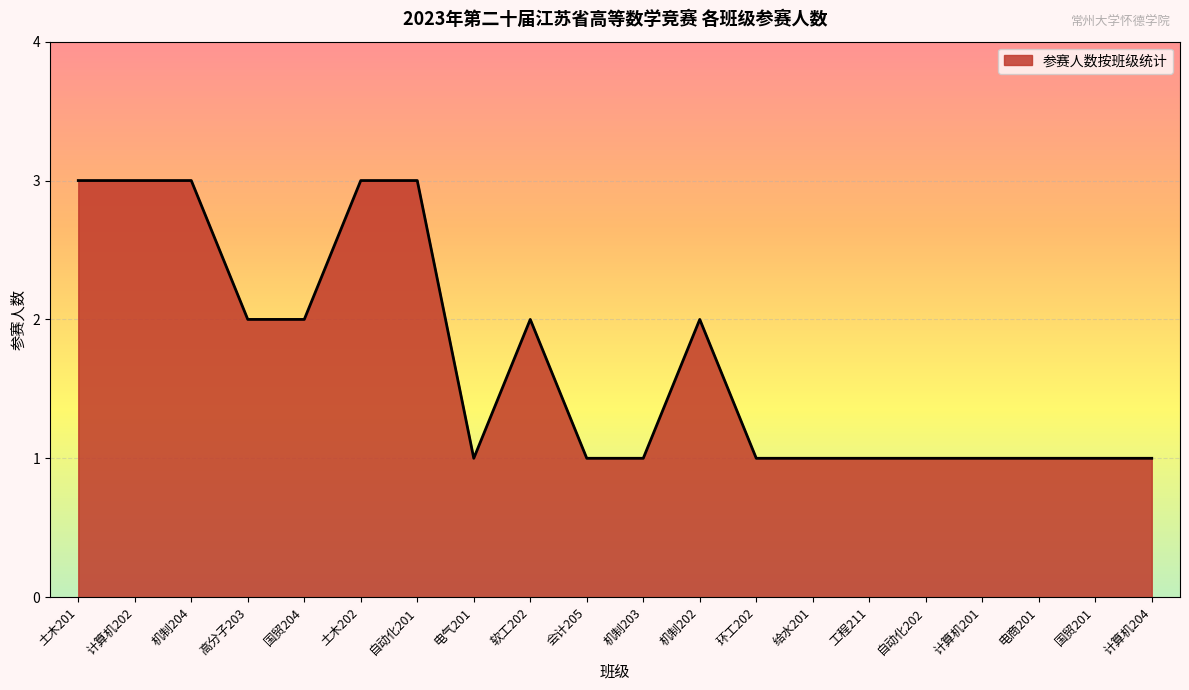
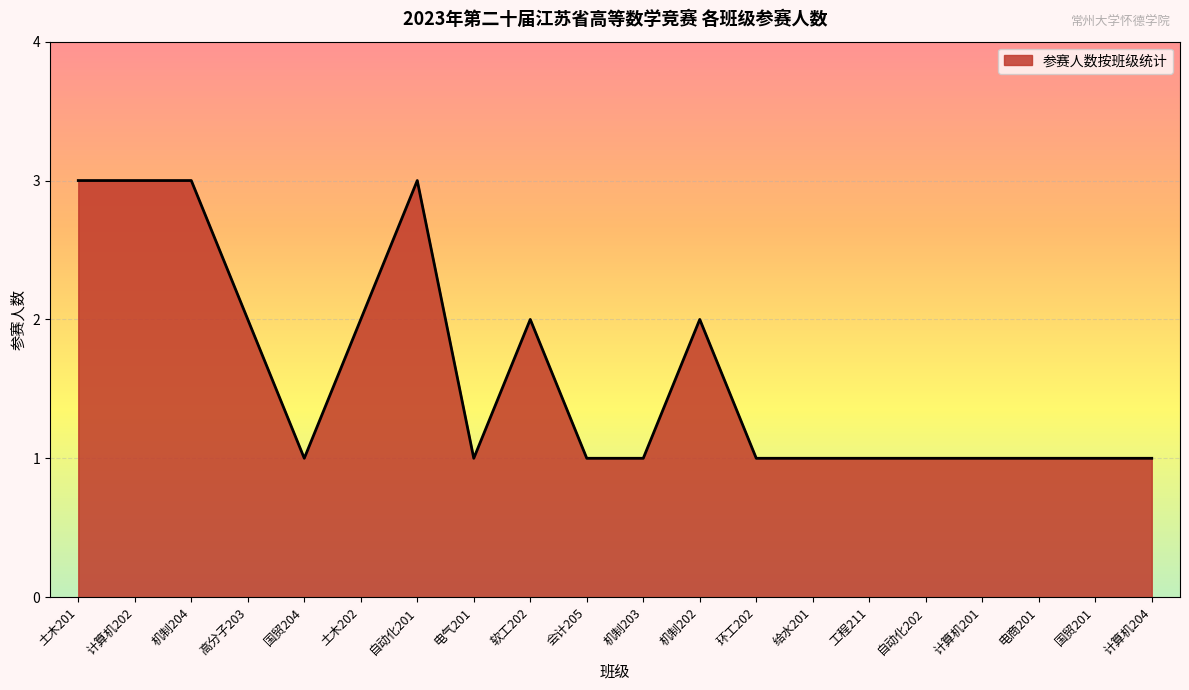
国贸204: 2 -> 1
土木202: 3 -> 2
